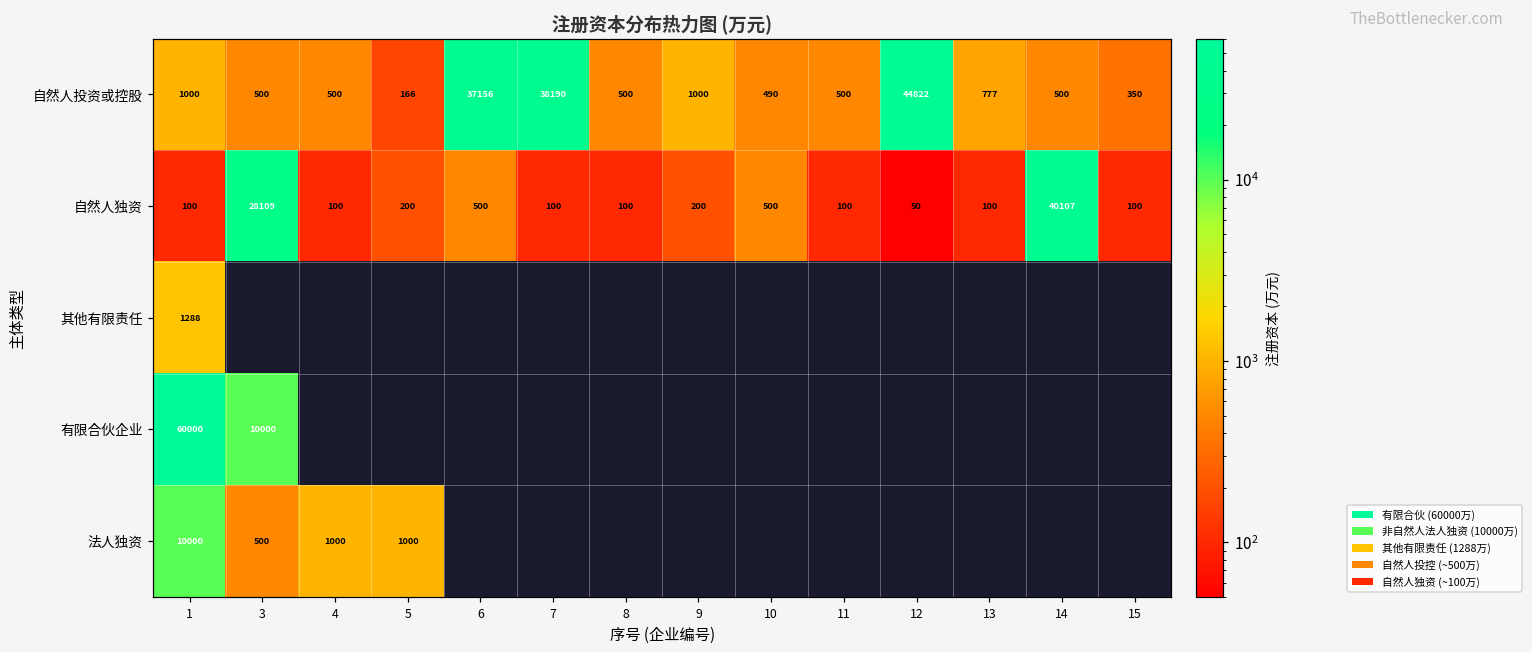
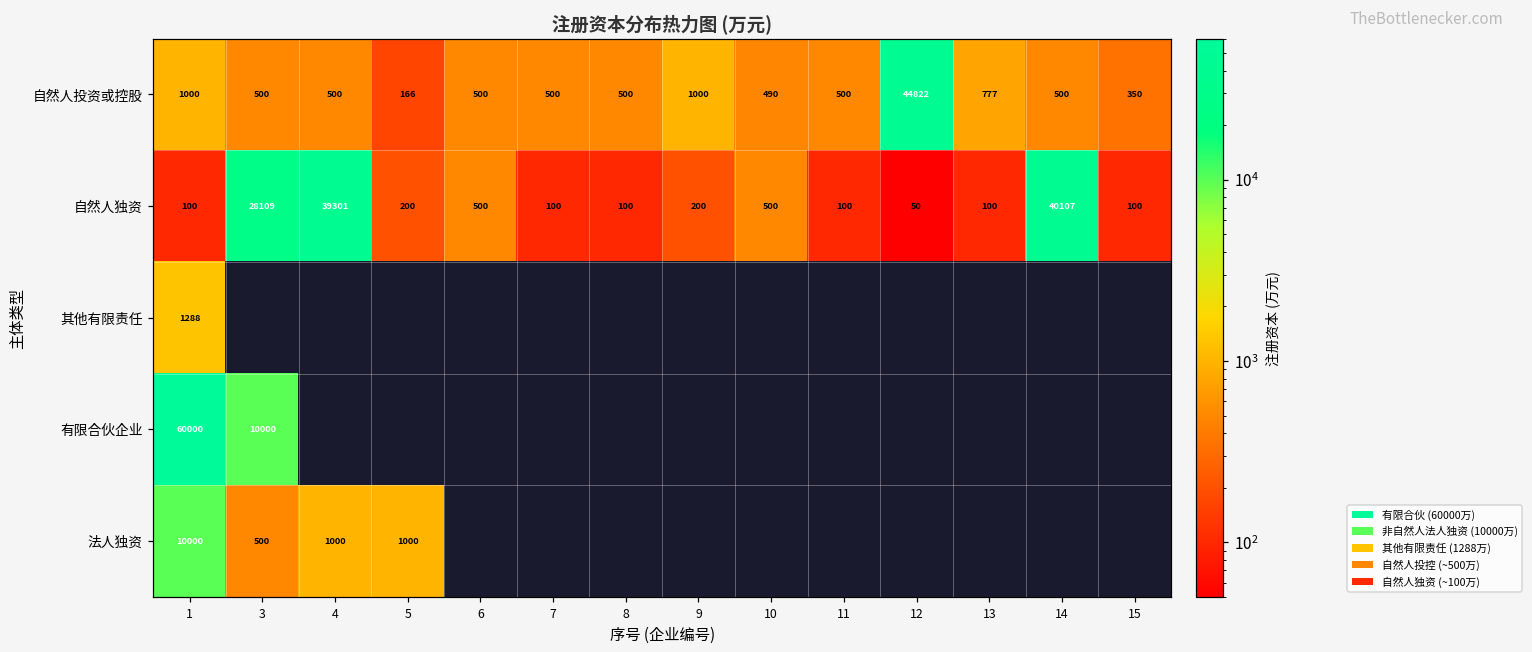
自然人投资或控股, 6: 37156 -> 500
自然人投资或控股, 7: 38190 -> 500
自然人独资, 4: 100 -> 39301
